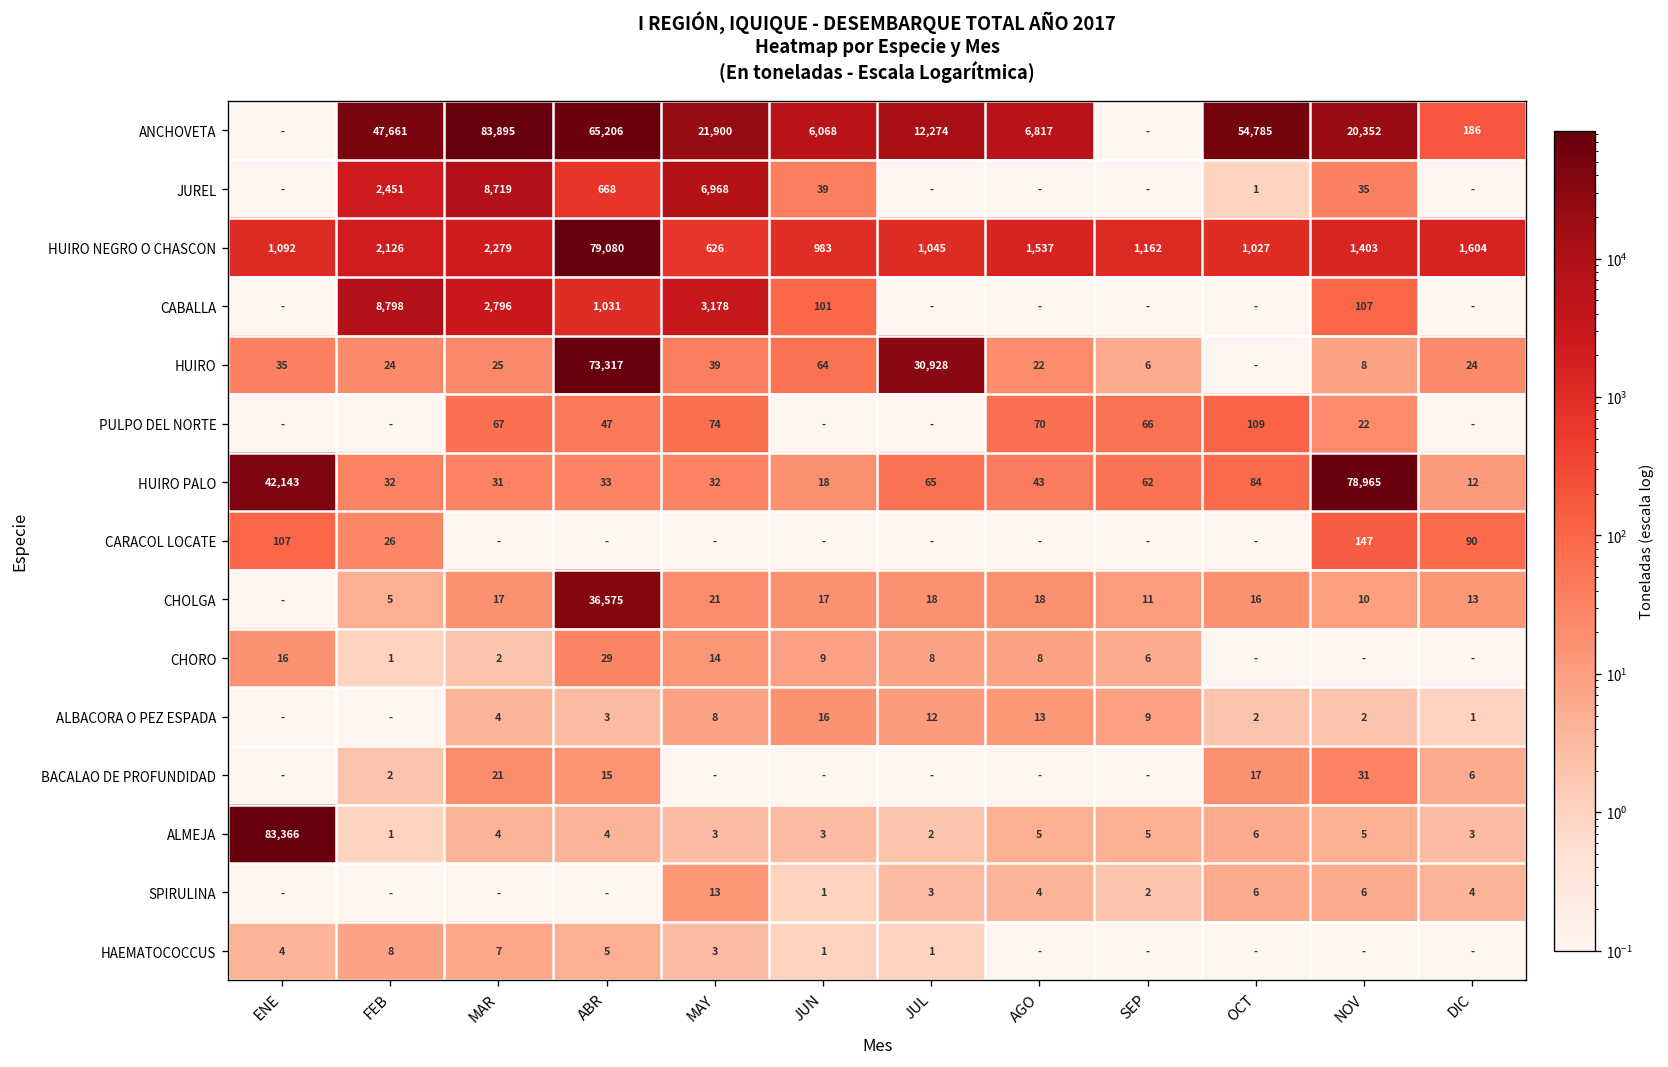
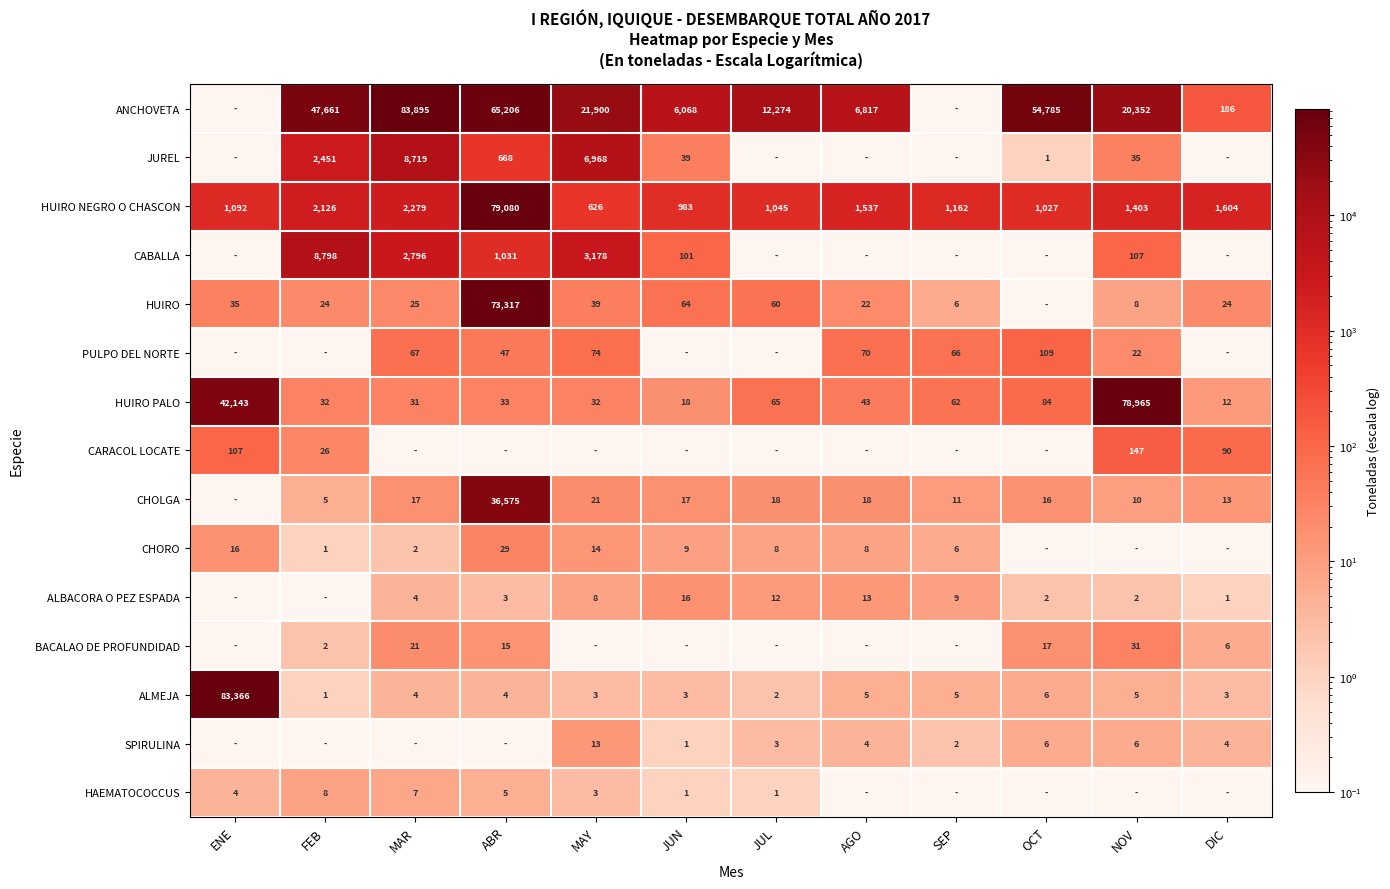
HUIRO, JUL: 30,928 -> 60
